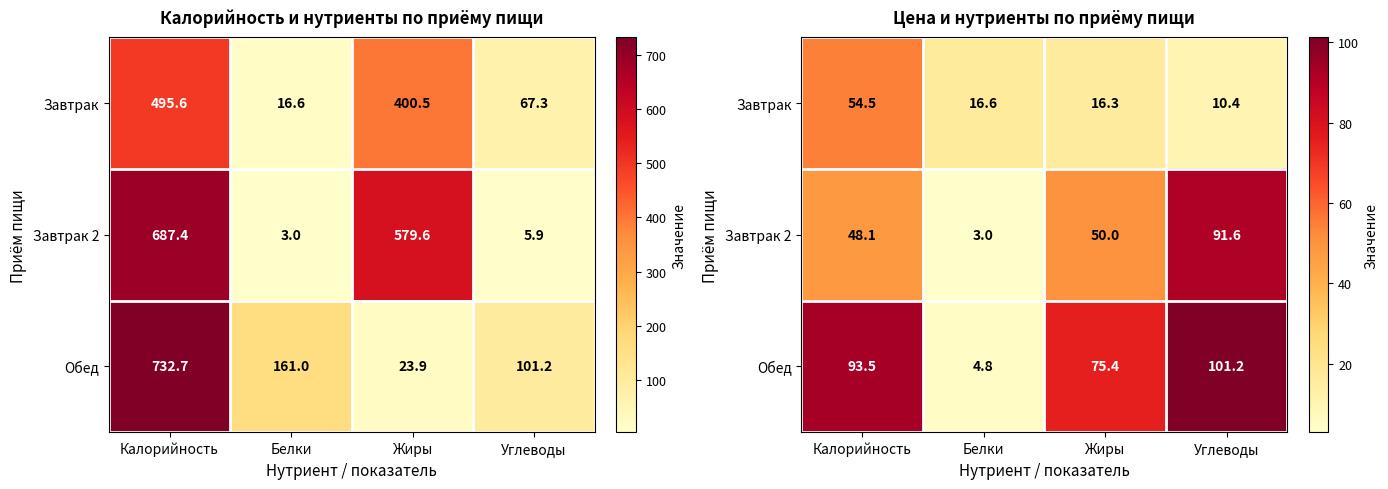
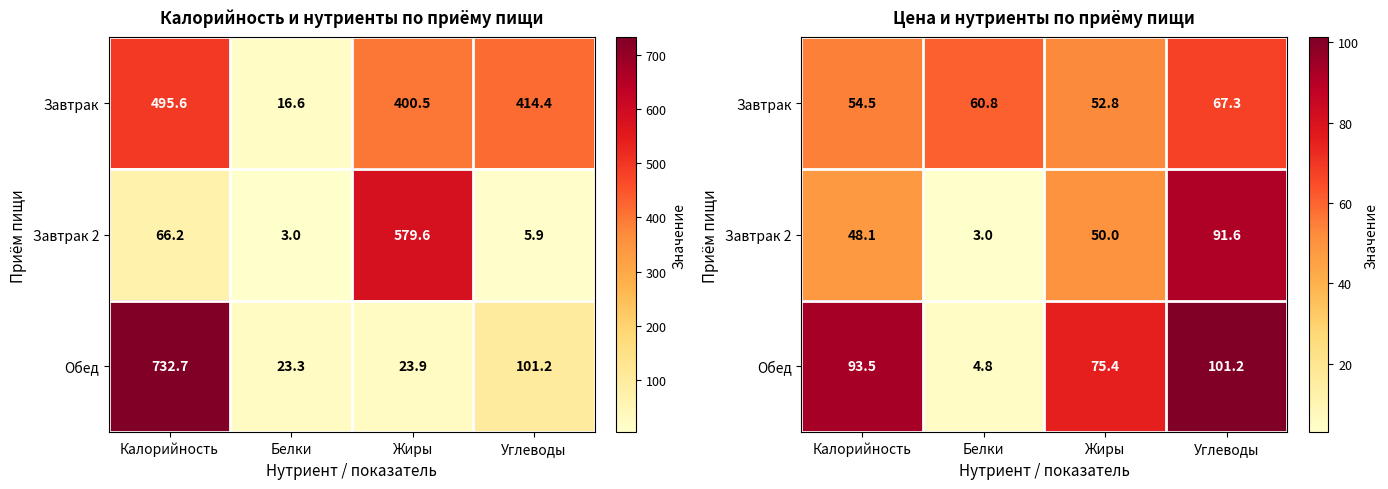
Калорийность и нутриенты по приёму пищи, Завтрак, Углеводы: 67.3 -> 414.4
Калорийность и нутриенты по приёму пищи, Завтрак 2, Калорийность: 687.4 -> 66.2
Калорийность и нутриенты по приёму пищи, Обед, Белки: 161.0 -> 23.3
Цена и нутриенты по приёму пищи, Завтрак, Белки: 16.6 -> 60.8
Цена и нутриенты по приёму пищи, Завтрак, Жиры: 16.3 -> 52.8
Цена и нутриенты по приёму пищи, Завтрак, Углеводы: 10.4 -> 67.3
